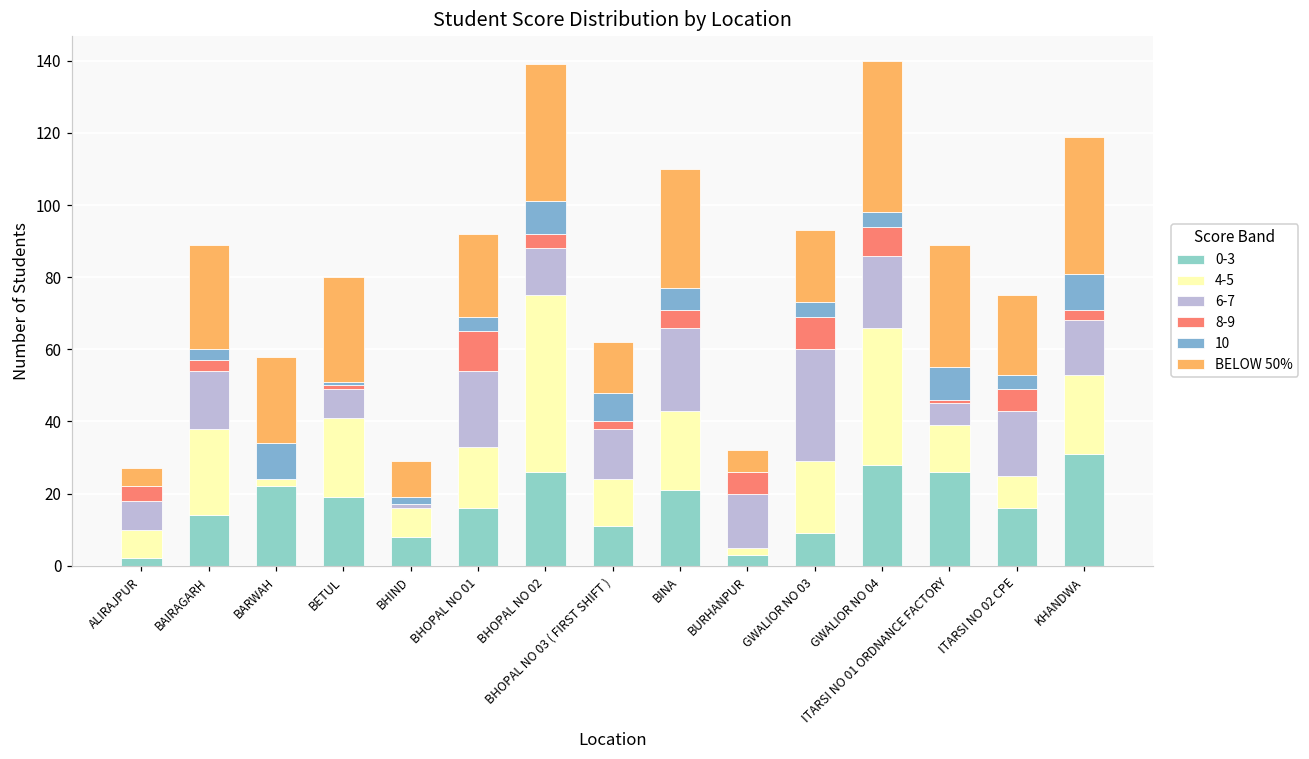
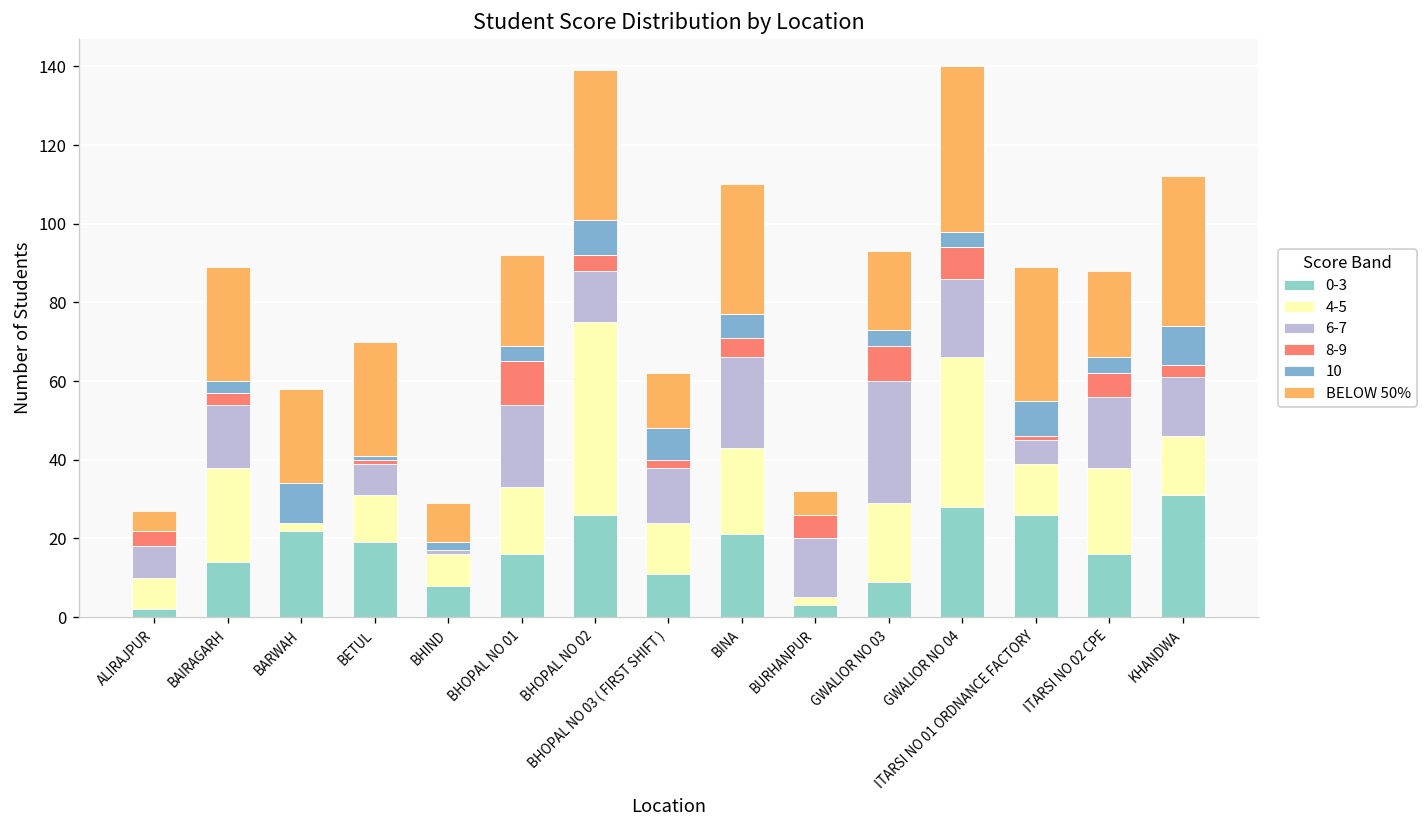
4-5, BETUL: 22 -> 12
4-5, ITARSI NO 02 CPE: 9 -> 22
4-5, KHANDWA: 22 -> 15
